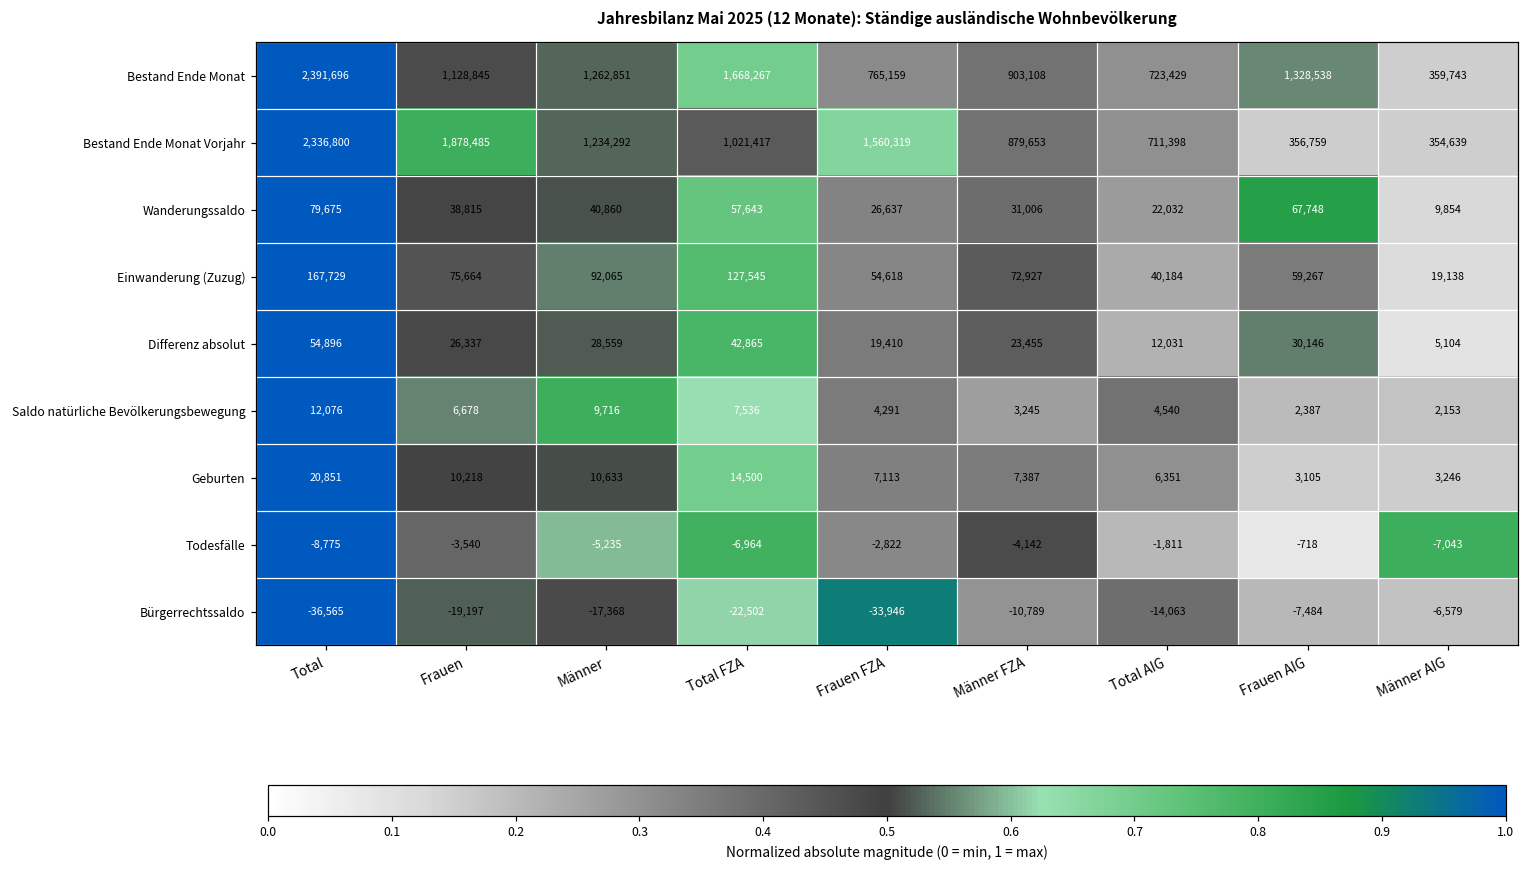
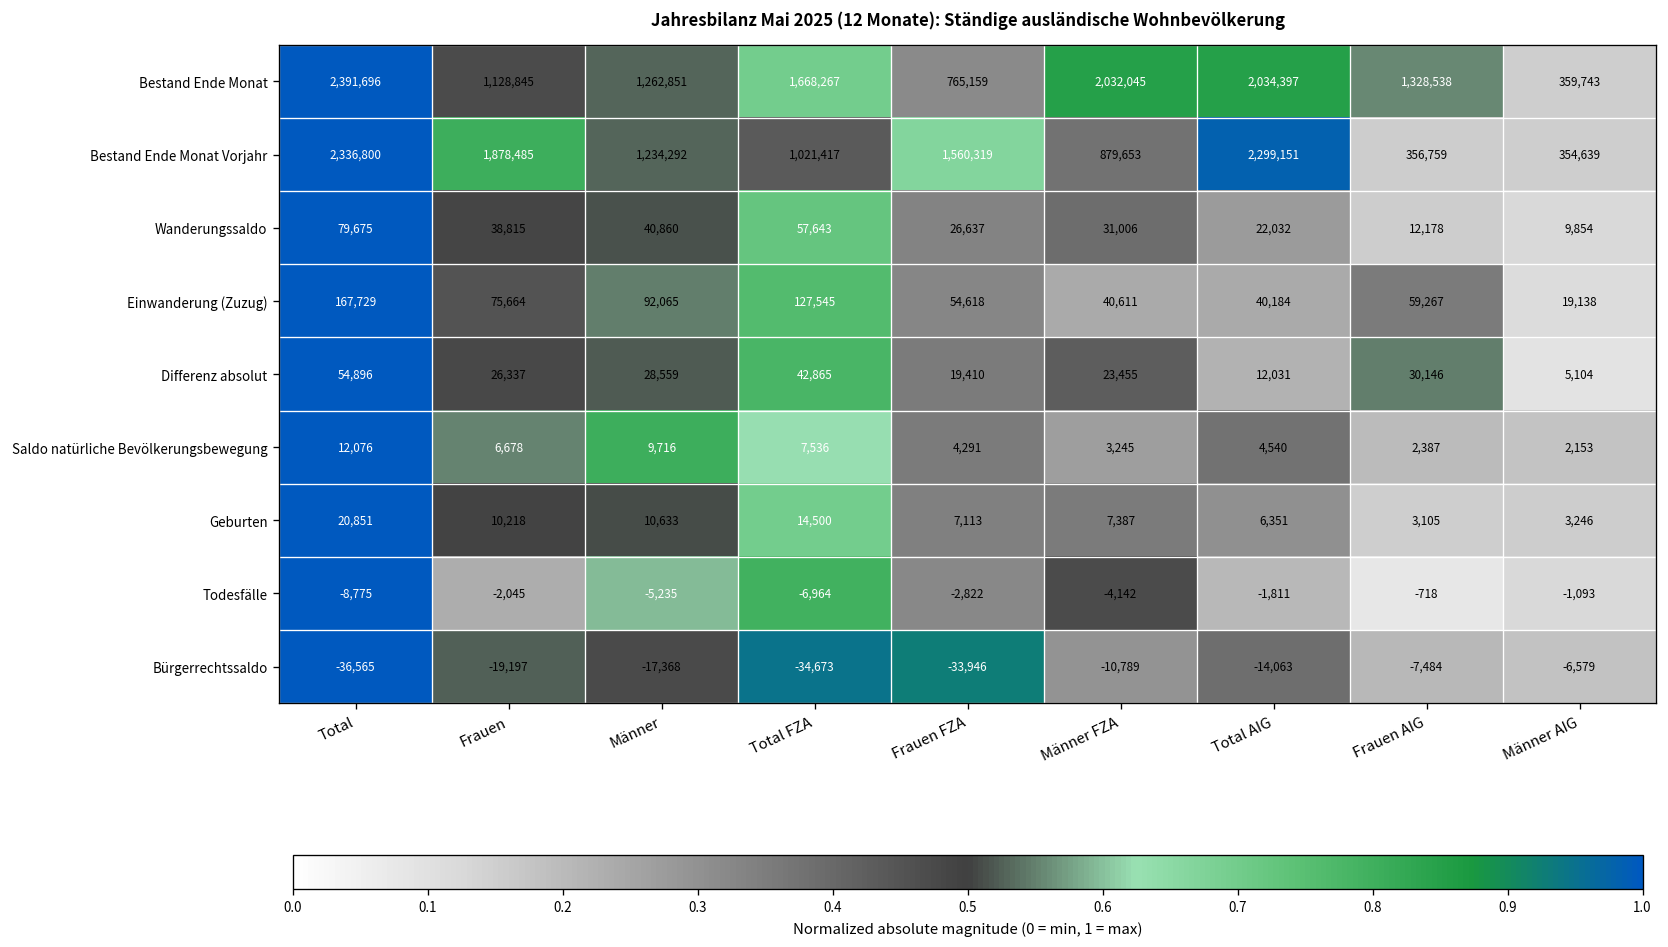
Bestand Ende Monat, Männer FZA: 903,108 -> 2,032,045
Bestand Ende Monat, Total AIG: 723,429 -> 2,034,397
Bestand Ende Monat Vorjahr, Total AIG: 711,398 -> 2,299,151
Wanderungssaldo, Frauen AIG: 67,748 -> 12,178
Einwanderung (Zuzug), Männer FZA: 72,927 -> 40,611
Todesfälle, Frauen: -3,540 -> -2,045
Todesfälle, Männer AIG: -7,043 -> -1,093
Bürgerrechtssaldo, Total FZA: -22,502 -> -34,673
